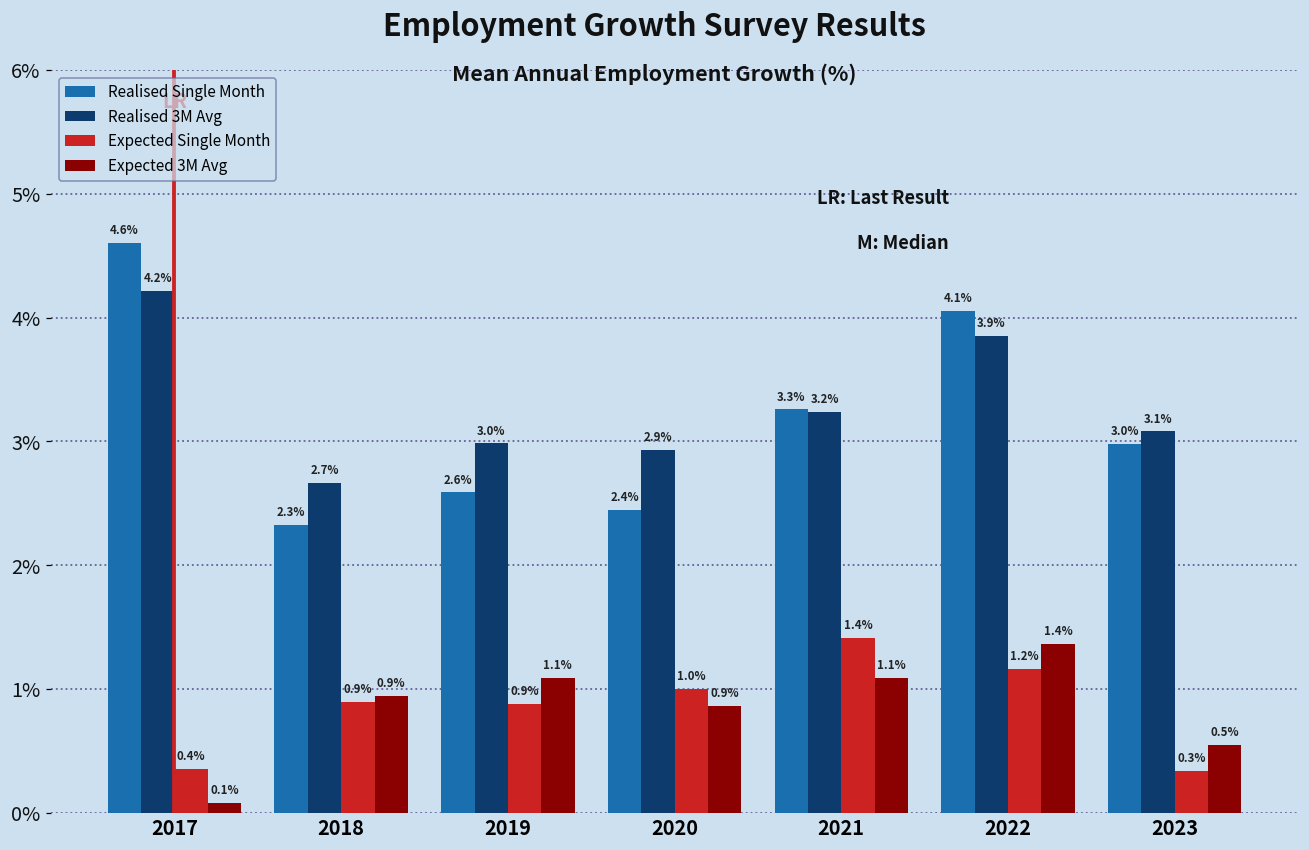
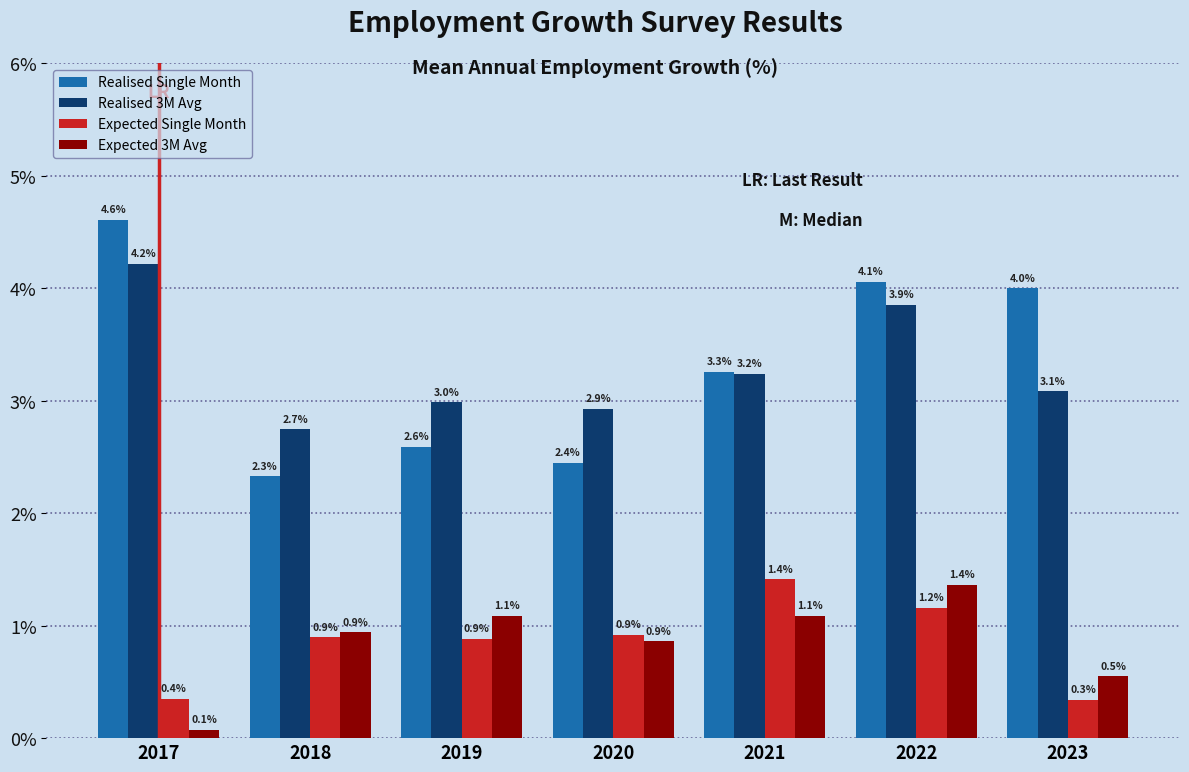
Realised 3M Avg, 2018: 2.66% -> 2.75%
Expected Single Month, 2020: 1.0% -> 0.9%
Realised Single Month, 2023: 3.0% -> 4.0%
